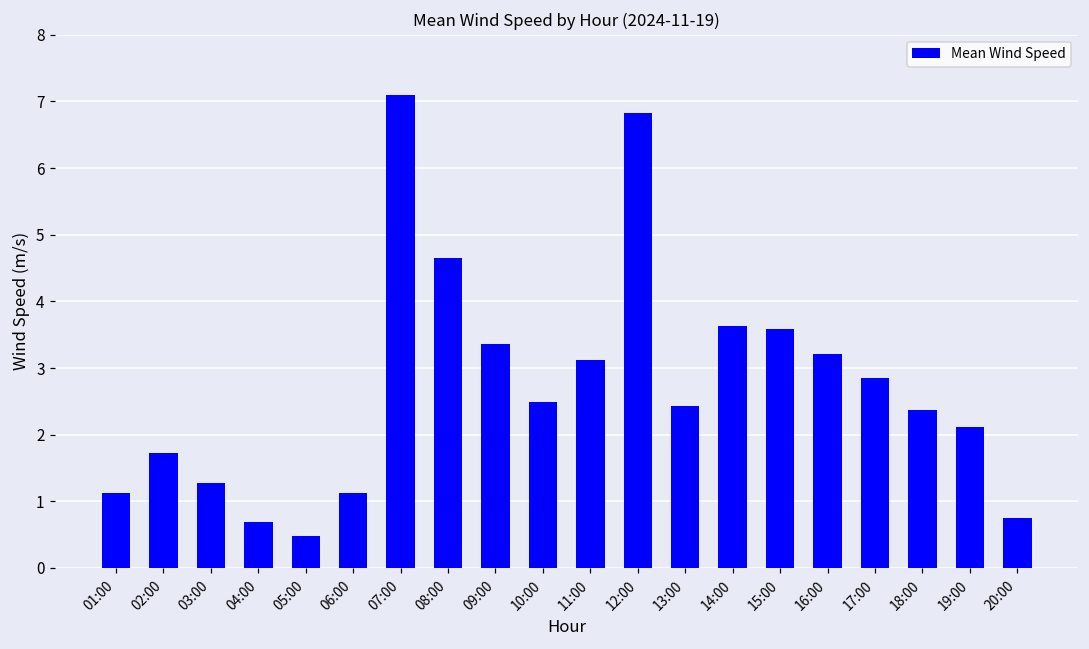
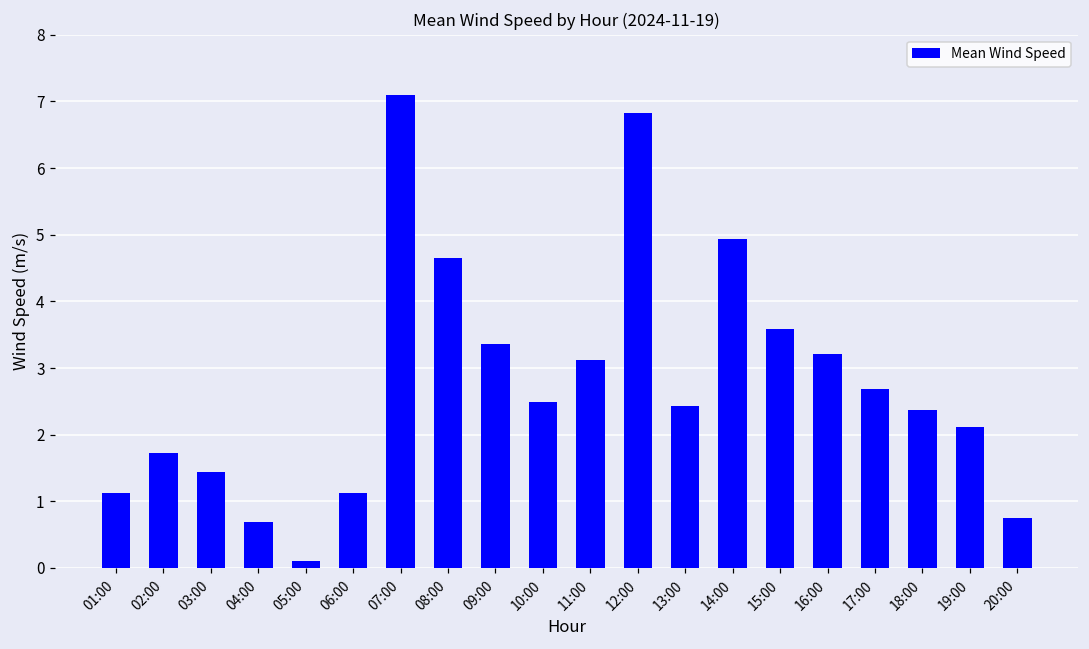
03:00: 1.3 -> 1.4
05:00: 0.5 -> 0.1
14:00: 3.6 -> 4.9
17:00: 2.8 -> 2.7
